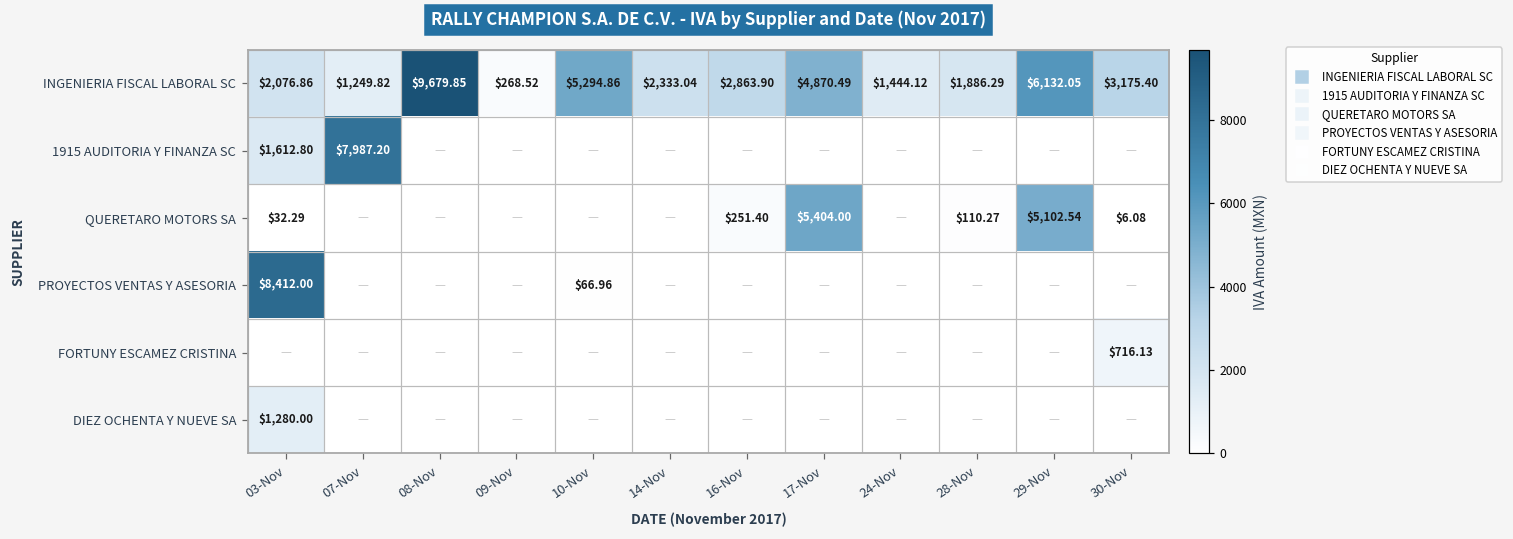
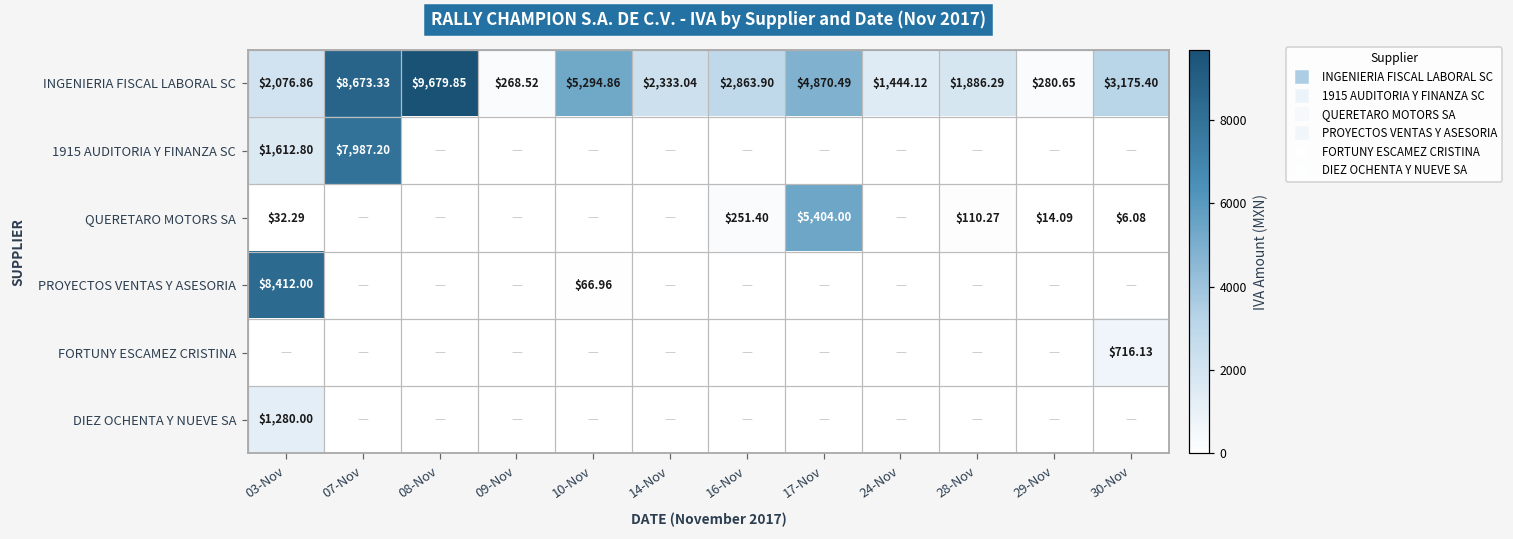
INGENIERIA FISCAL LABORAL SC, 07-Nov: $1,249.82 -> $8,673.33
INGENIERIA FISCAL LABORAL SC, 29-Nov: $6,132.05 -> $280.65
QUERETARO MOTORS SA, 29-Nov: $5,102.54 -> $14.09
